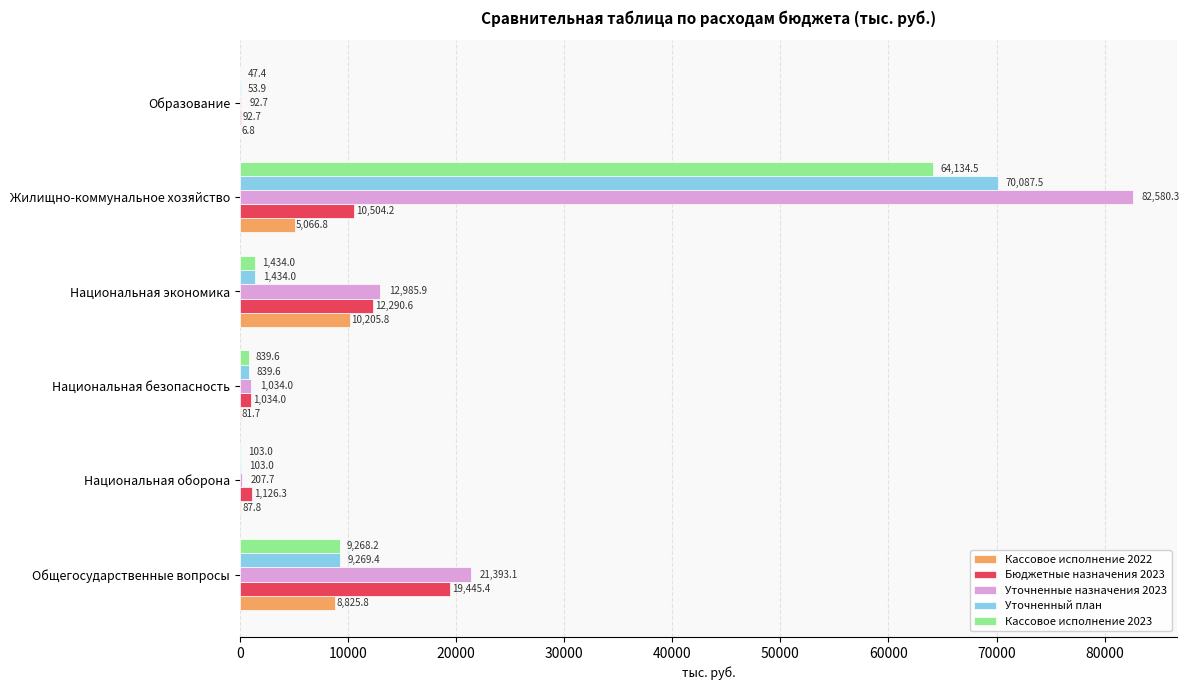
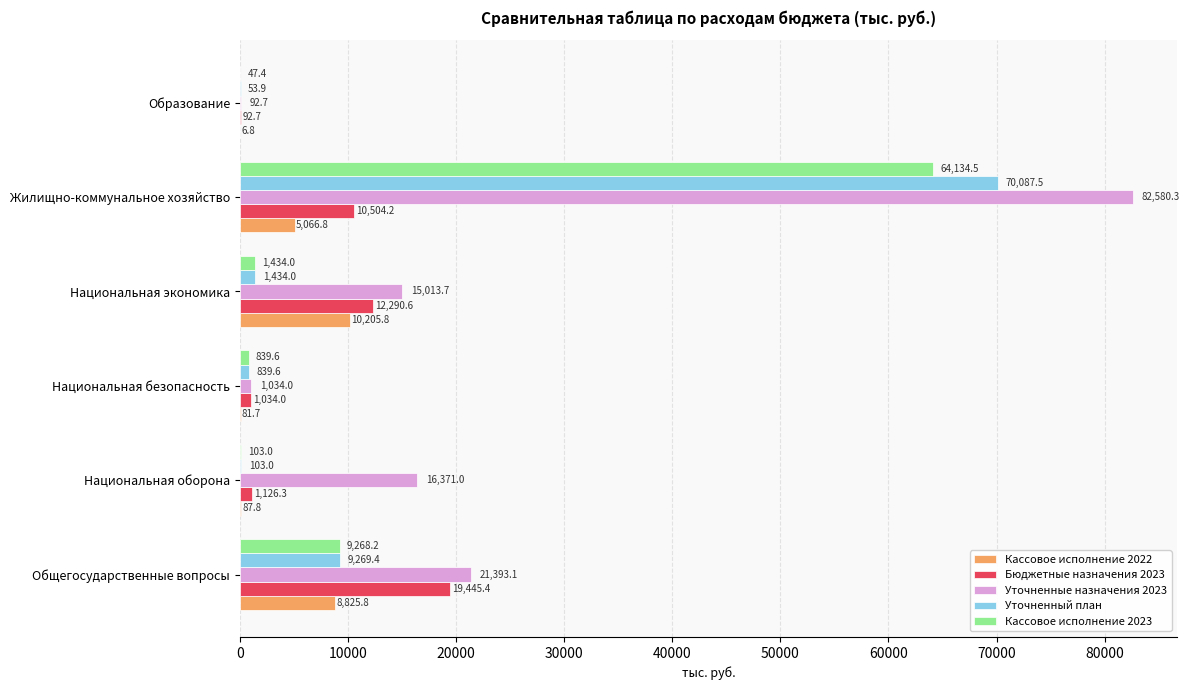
Уточненные назначения 2023, Национальная экономика: 12,985.9 -> 15,013.7
Уточненные назначения 2023, Национальная оборона: 207.7 -> 16,371.0
